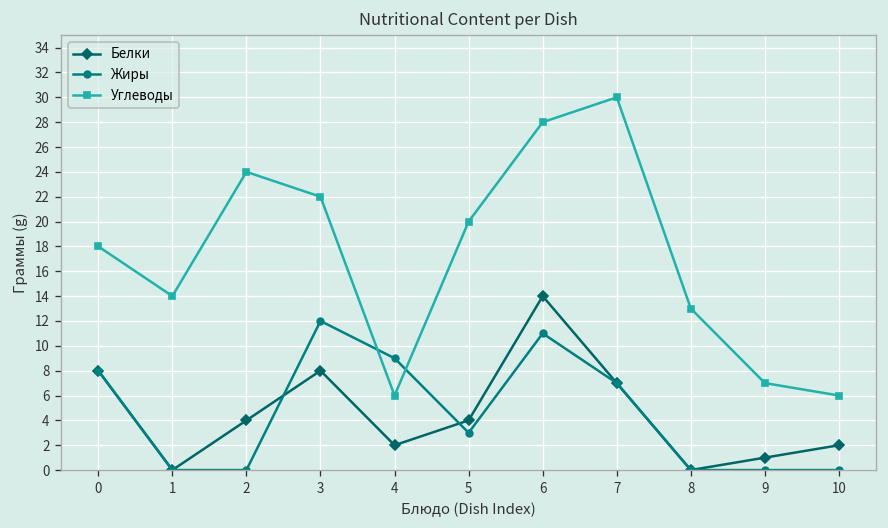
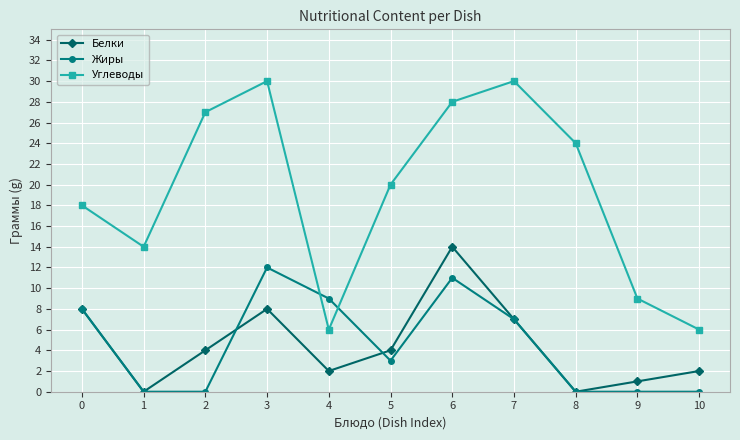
Углеводы, 2: 24 -> 27
Углеводы, 3: 22 -> 30
Углеводы, 8: 13 -> 24
Углеводы, 9: 7 -> 9
